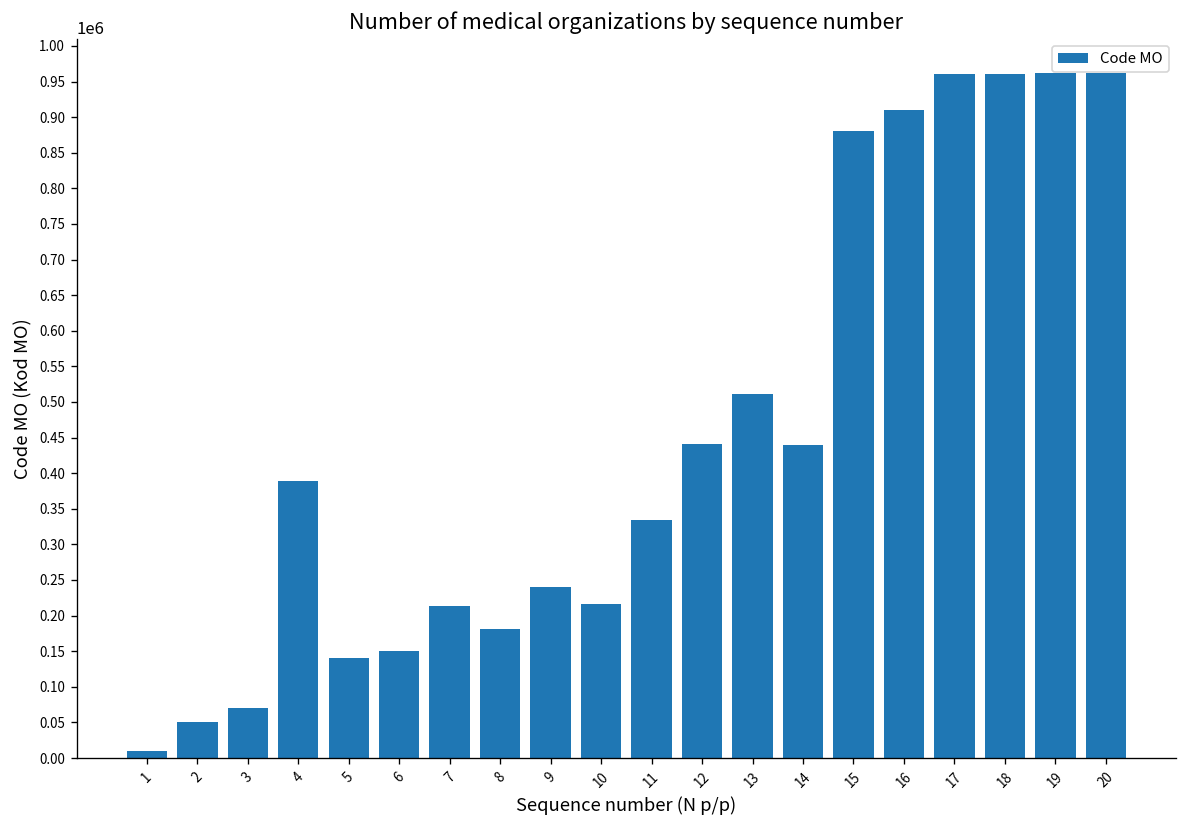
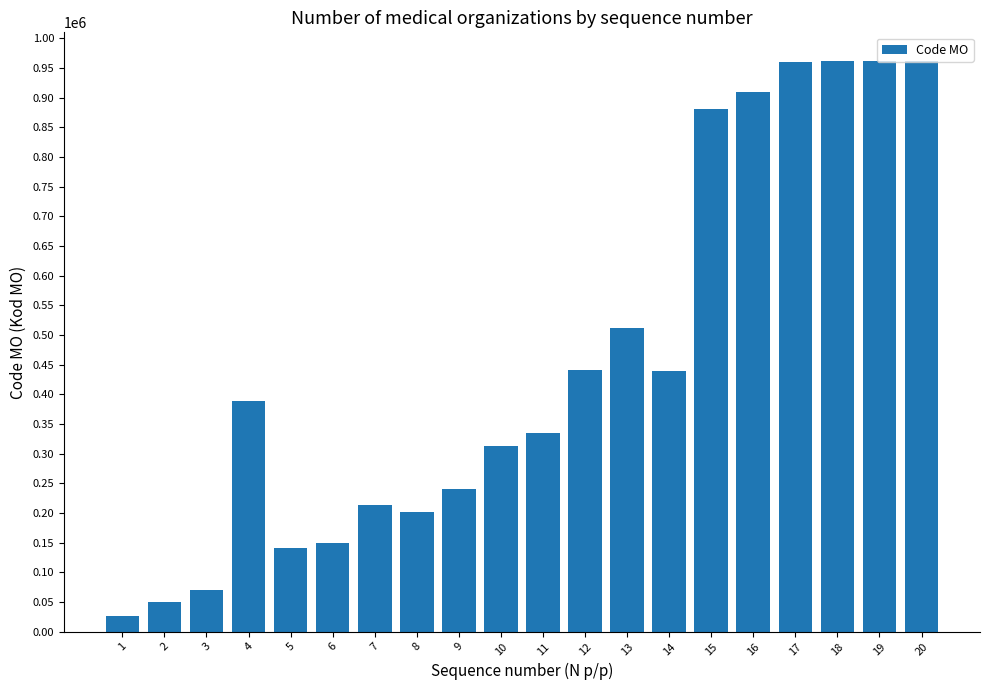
1: 10000 -> 30000
8: 180000 -> 200000
10: 220000 -> 310000
